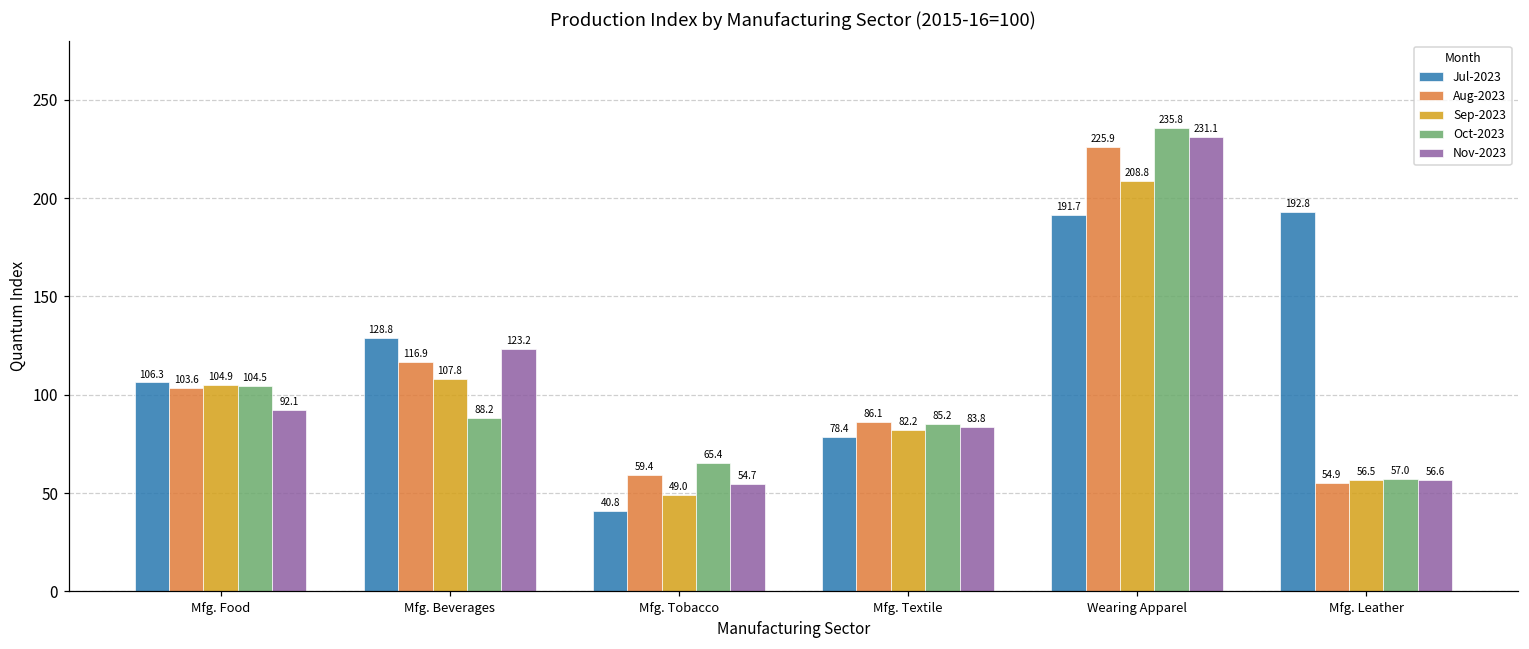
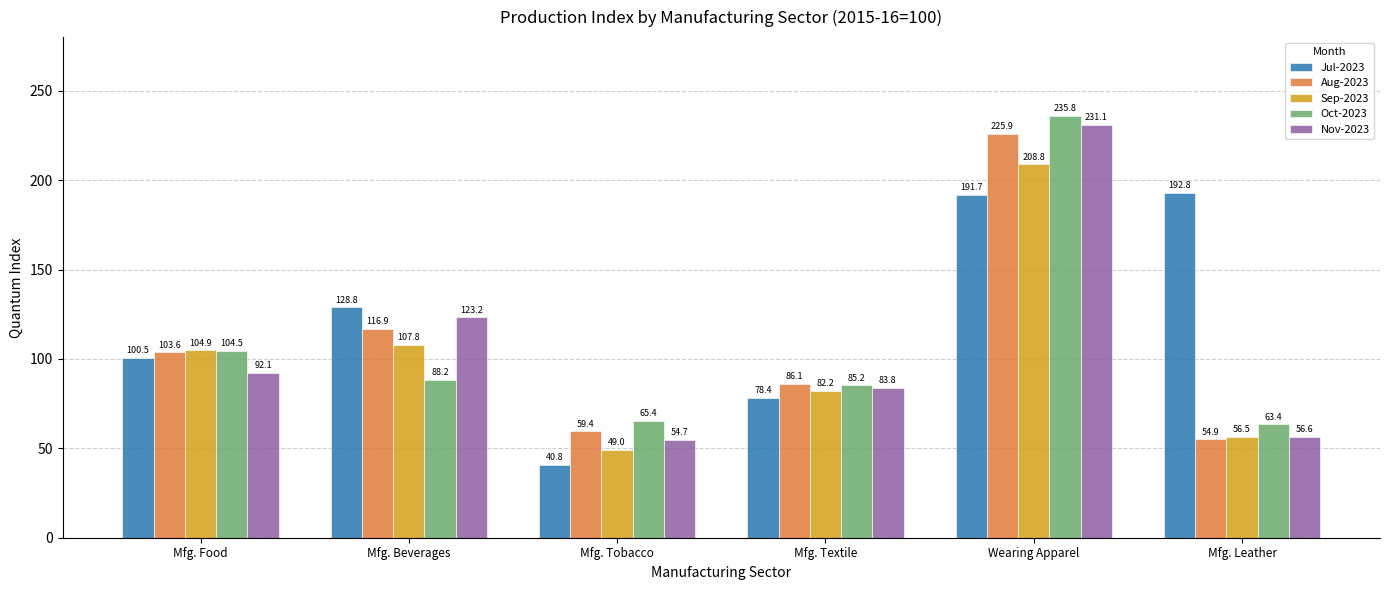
Jul-2023, Mfg. Food: 106.3 -> 100.5
Oct-2023, Mfg. Leather: 57.0 -> 63.4
